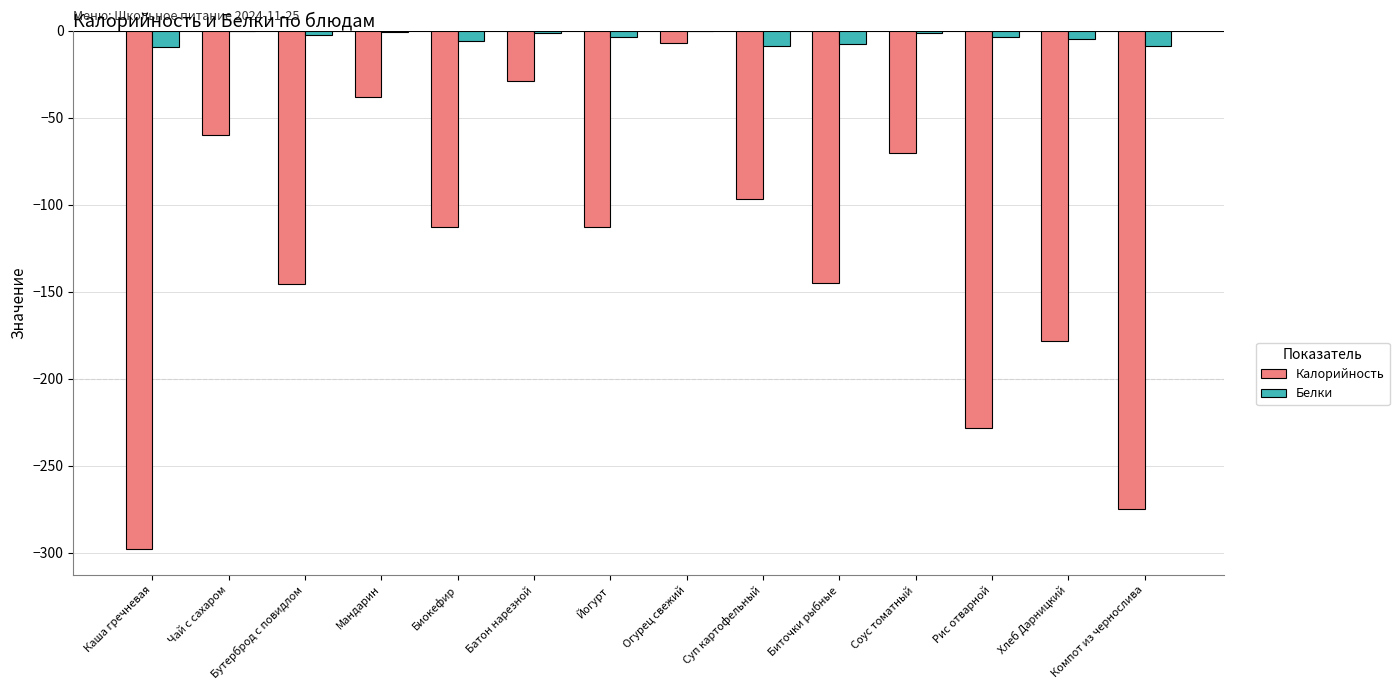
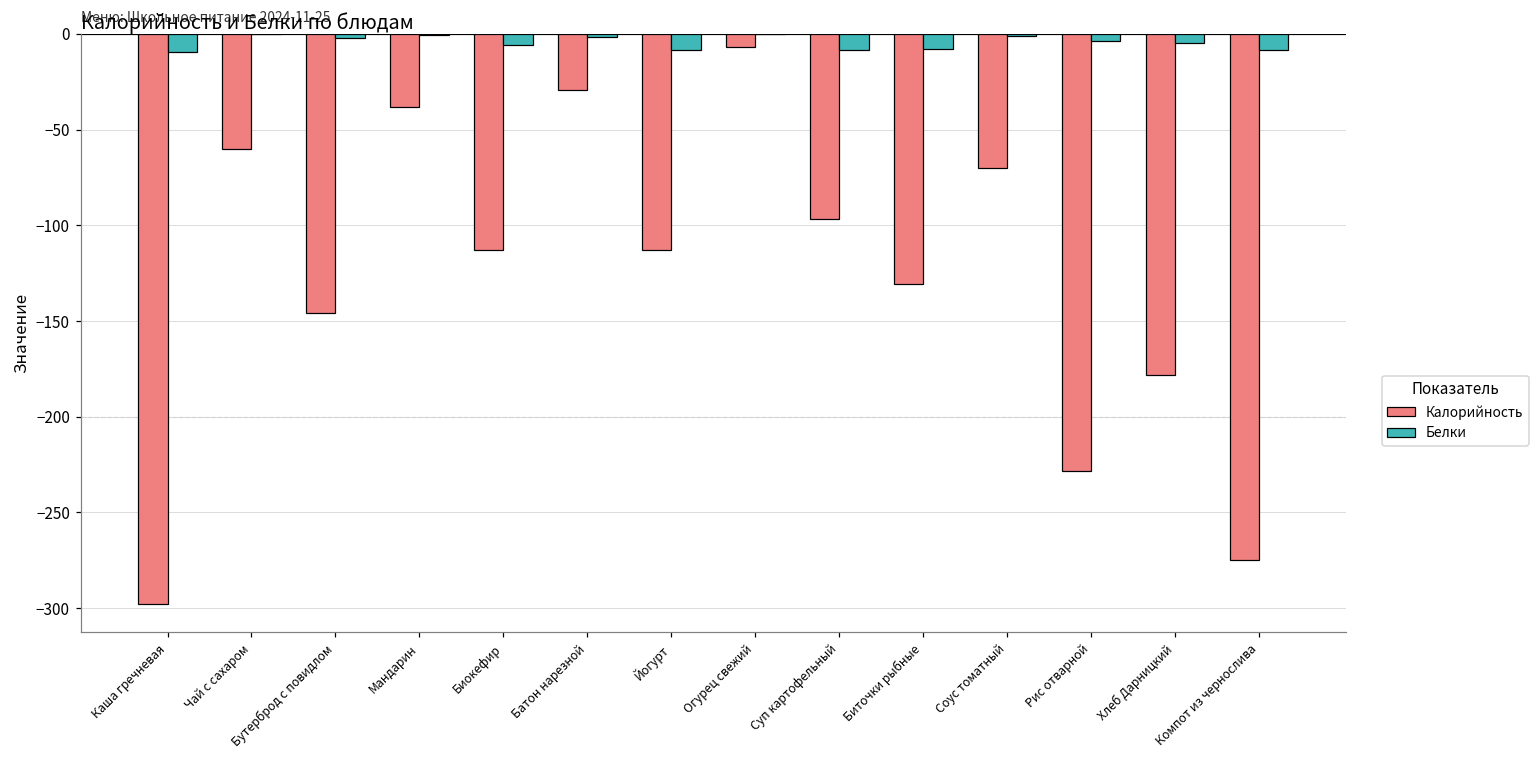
Белки, Йогурт: -4 -> -8
Калорийность, Биточки рыбные: -145 -> -131
